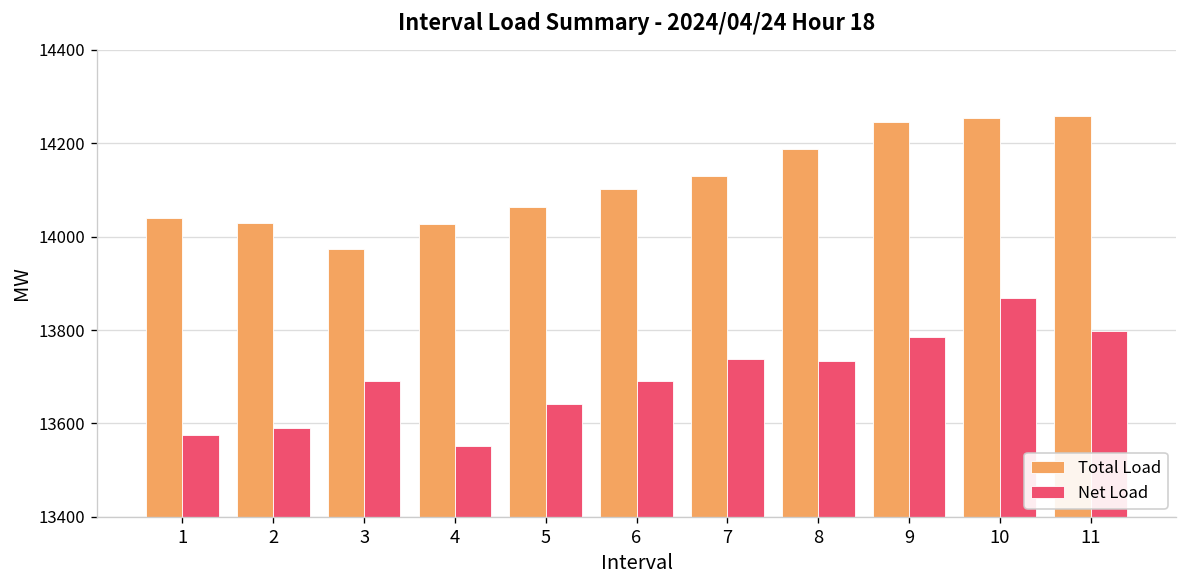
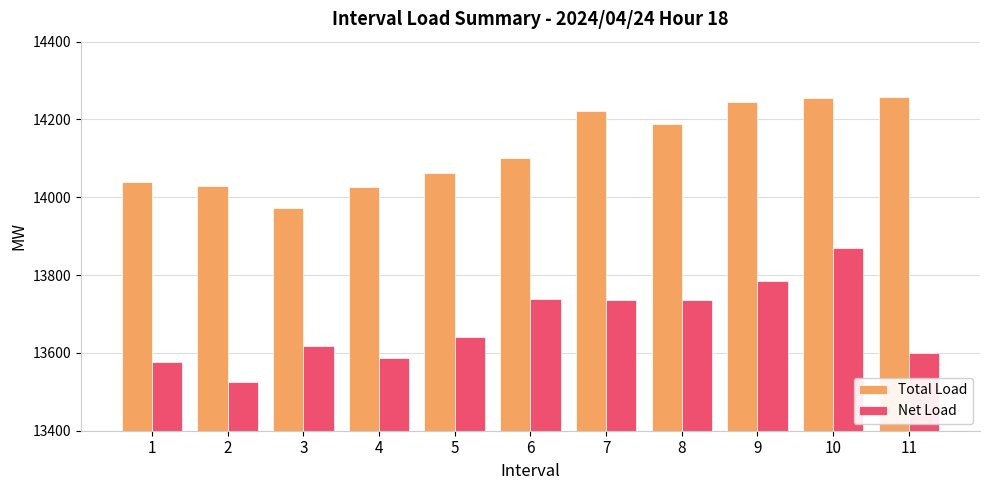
Net Load, 2: 13590 -> 13520
Net Load, 3: 13690 -> 13620
Net Load, 4: 13550 -> 13590
Net Load, 6: 13690 -> 13740
Total Load, 7: 14130 -> 14220
Net Load, 11: 13800 -> 13600
